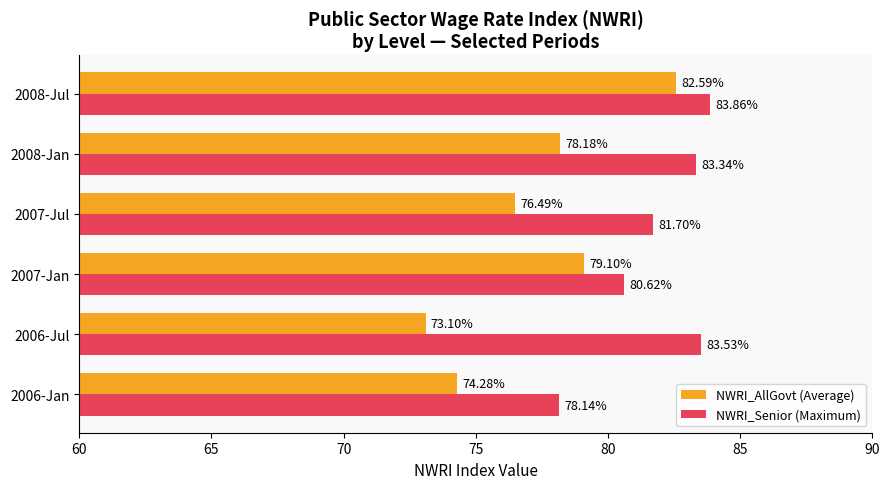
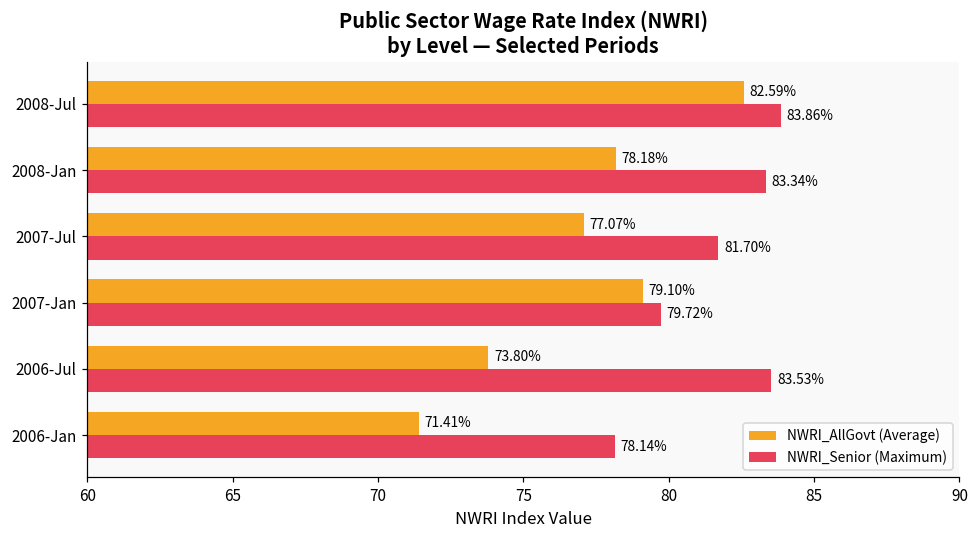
NWRI_AllGovt (Average), 2007-Jul: 76.49% -> 77.07%
NWRI_Senior (Maximum), 2007-Jan: 80.62% -> 79.72%
NWRI_AllGovt (Average), 2006-Jul: 73.10% -> 73.80%
NWRI_AllGovt (Average), 2006-Jan: 74.28% -> 71.41%
